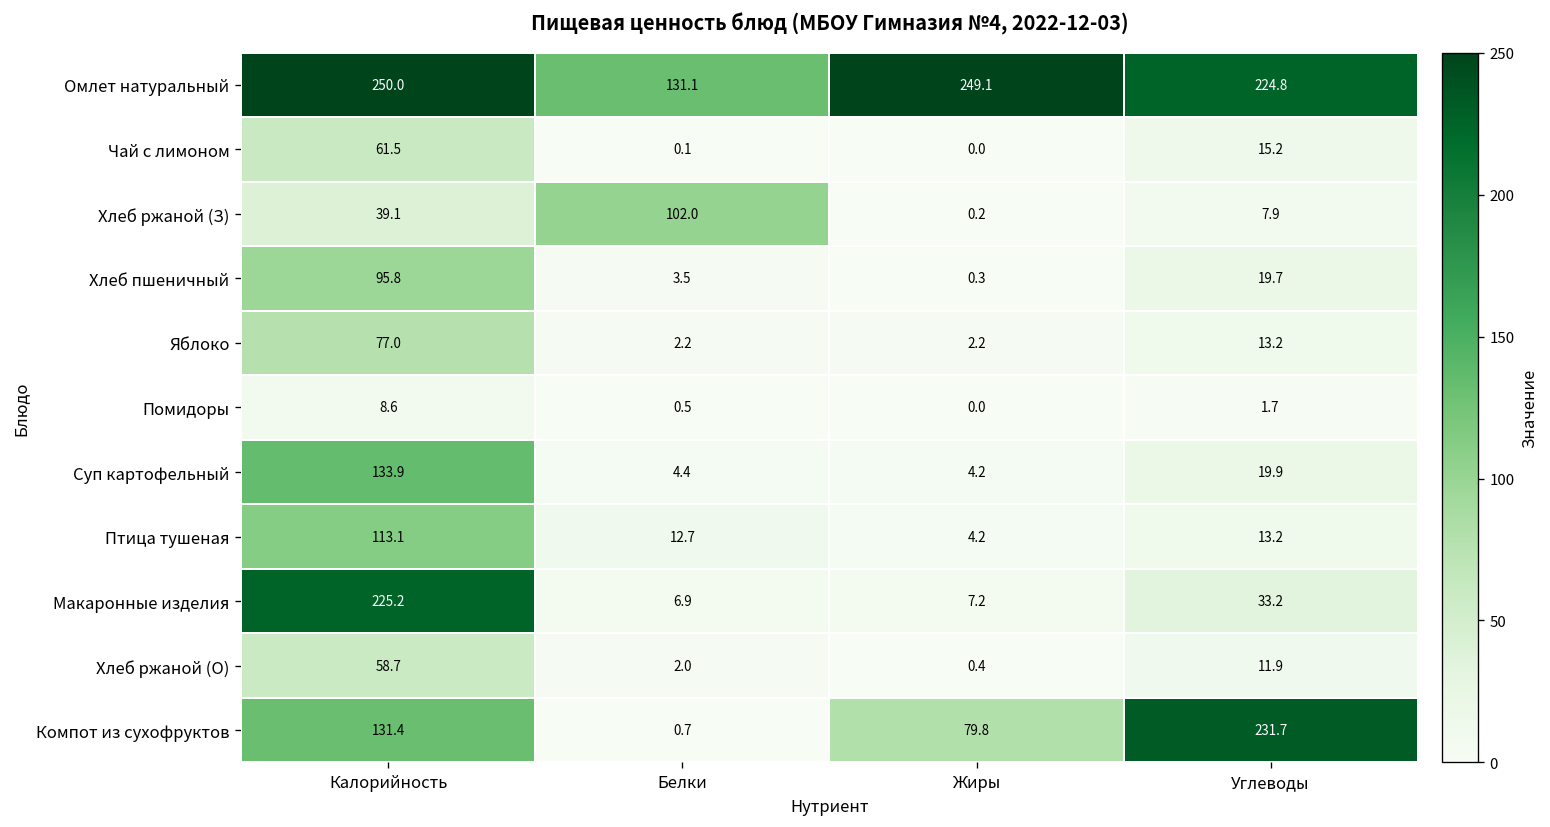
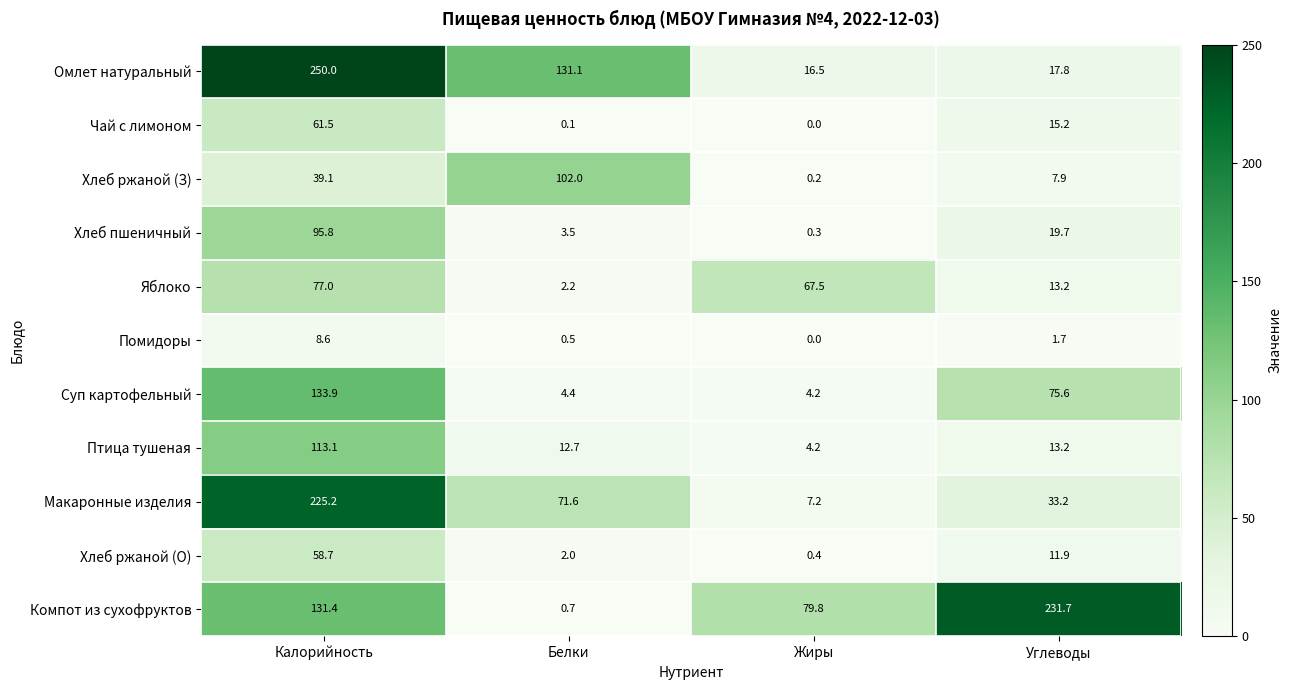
Омлет натуральный, Жиры: 249.1 -> 16.5
Омлет натуральный, Углеводы: 224.8 -> 17.8
Яблоко, Жиры: 2.2 -> 67.5
Суп картофельный, Углеводы: 19.9 -> 75.6
Макаронные изделия, Белки: 6.9 -> 71.6
